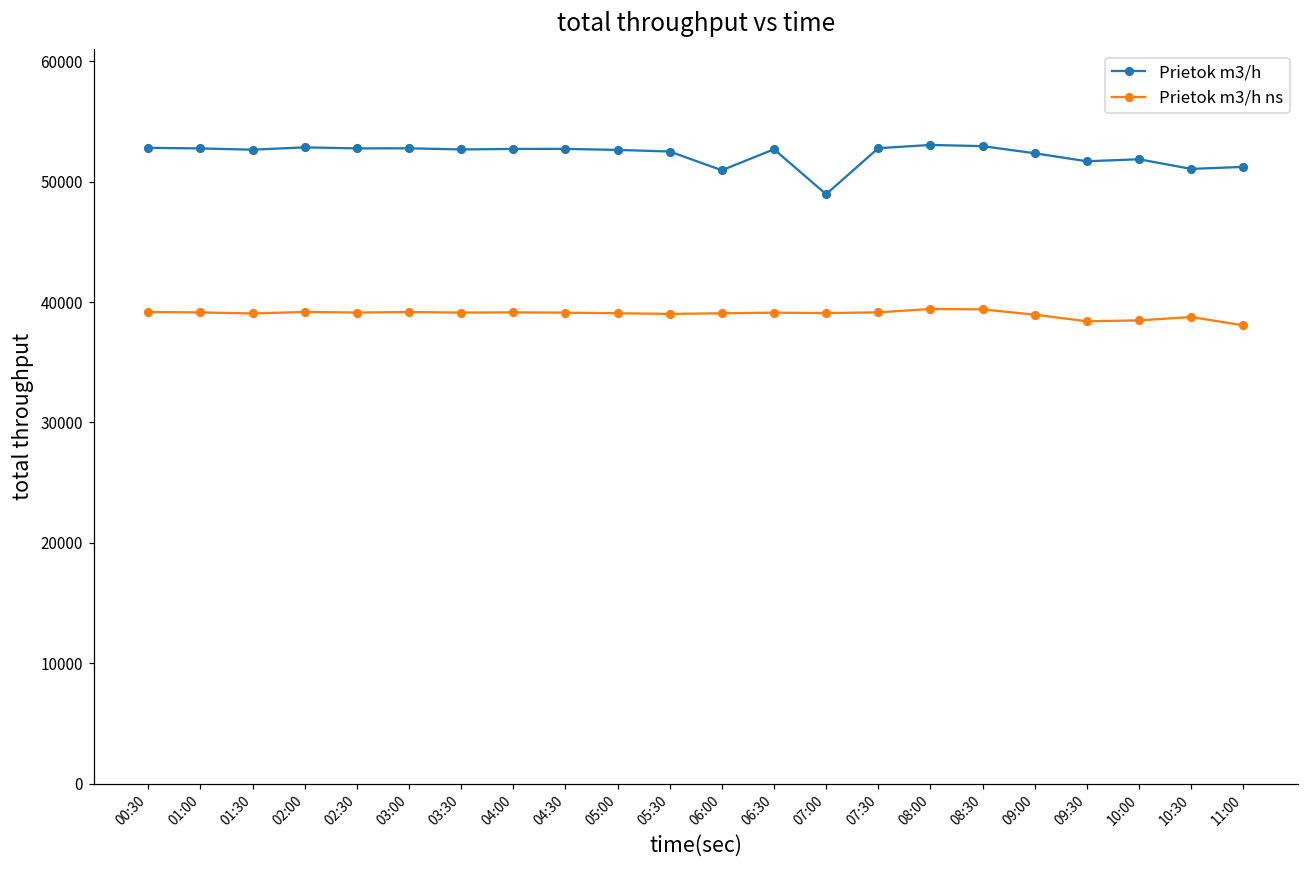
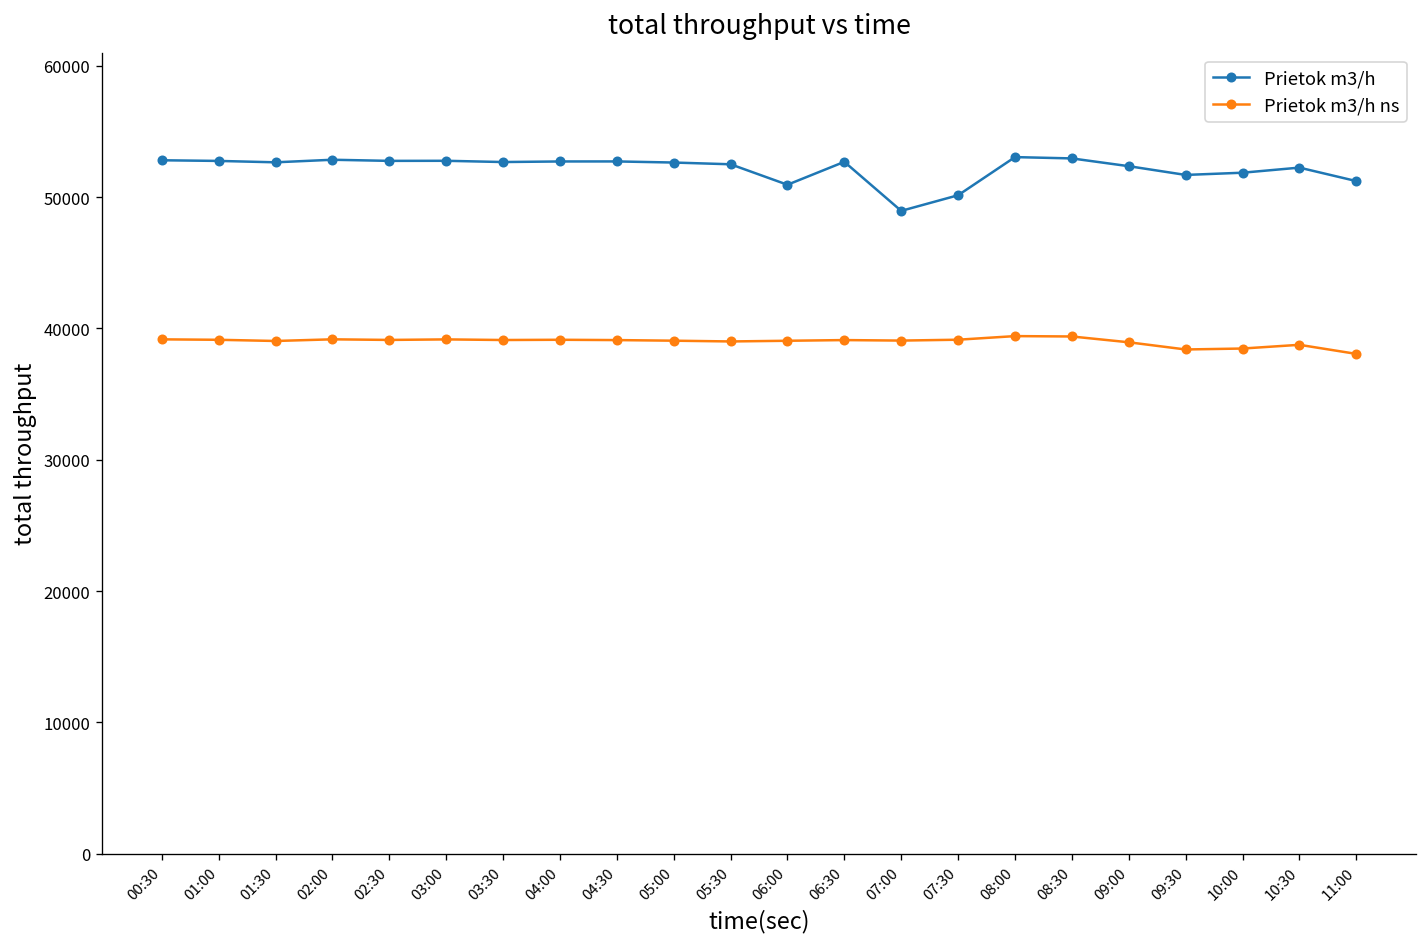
Prietok m3/h, 07:30: 52800 -> 50100
Prietok m3/h, 10:30: 51100 -> 52200
